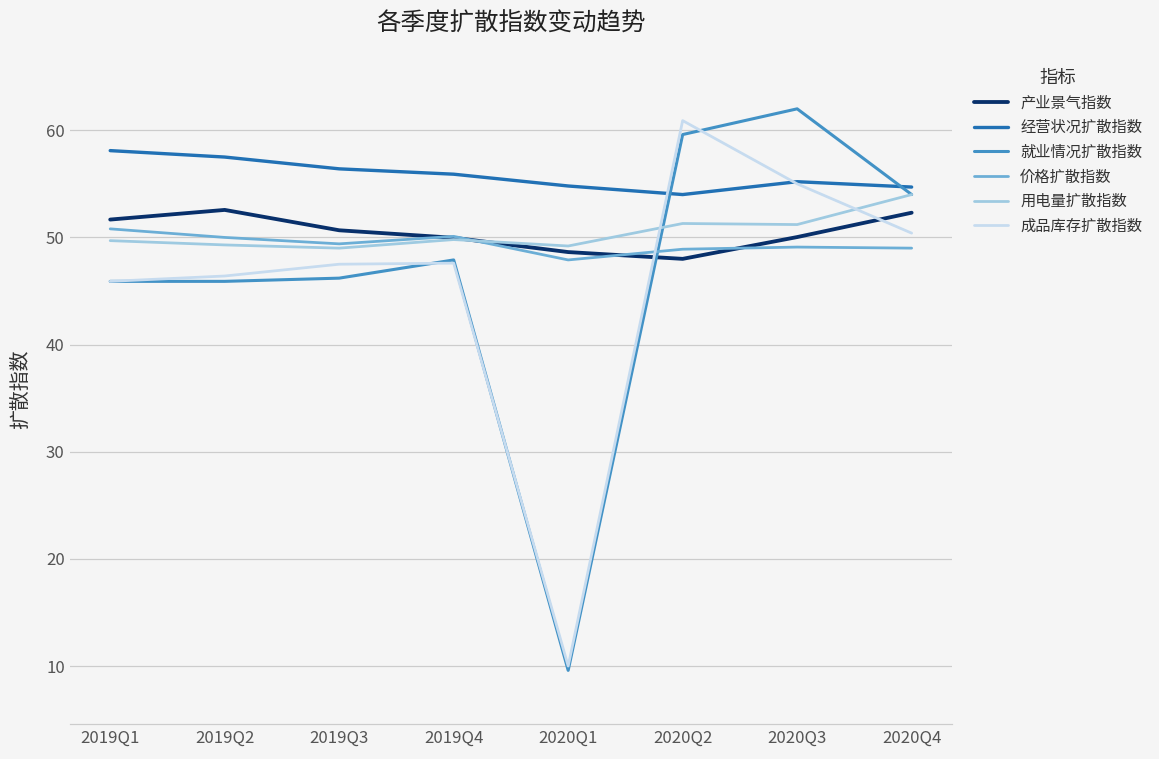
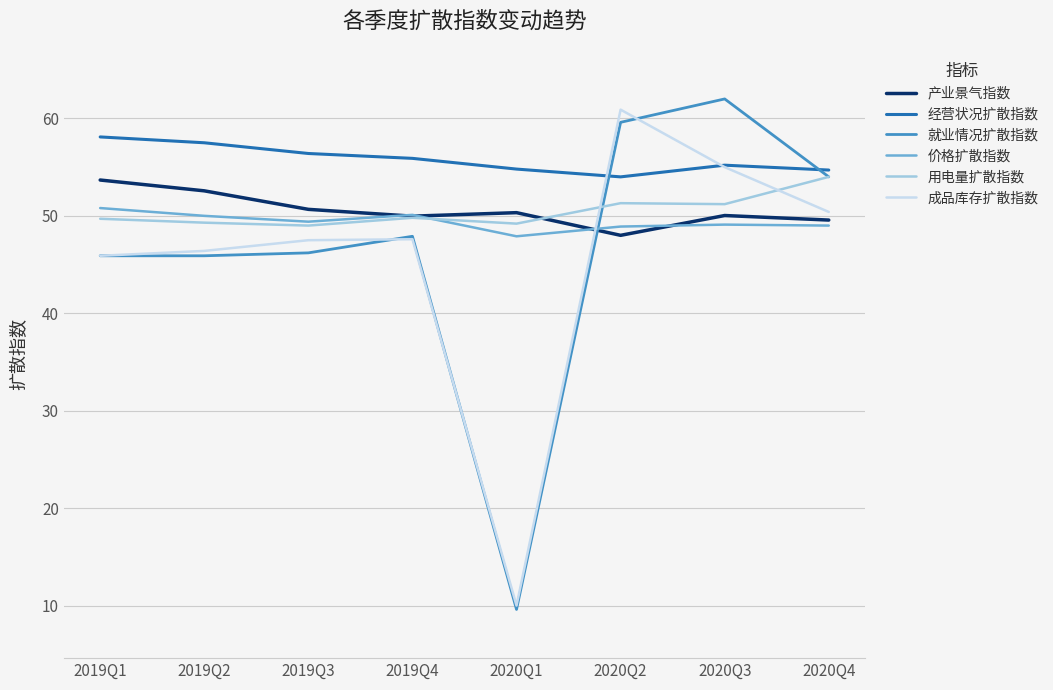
产业景气指数, 2019Q1: 52 -> 54
产业景气指数, 2020Q1: 49 -> 50
产业景气指数, 2020Q4: 52 -> 50
